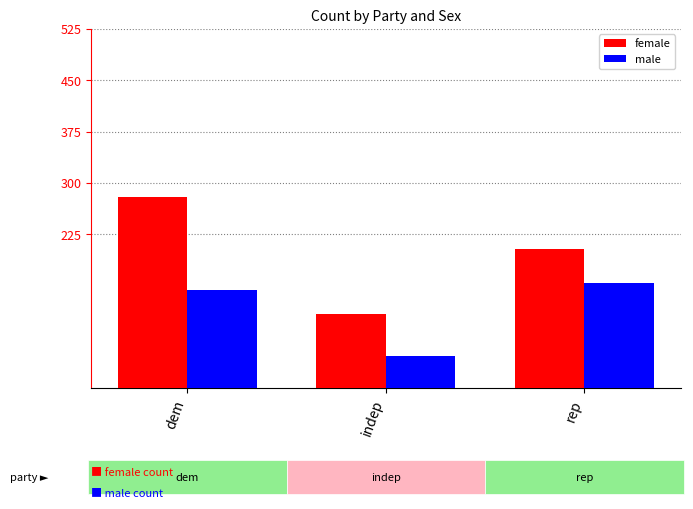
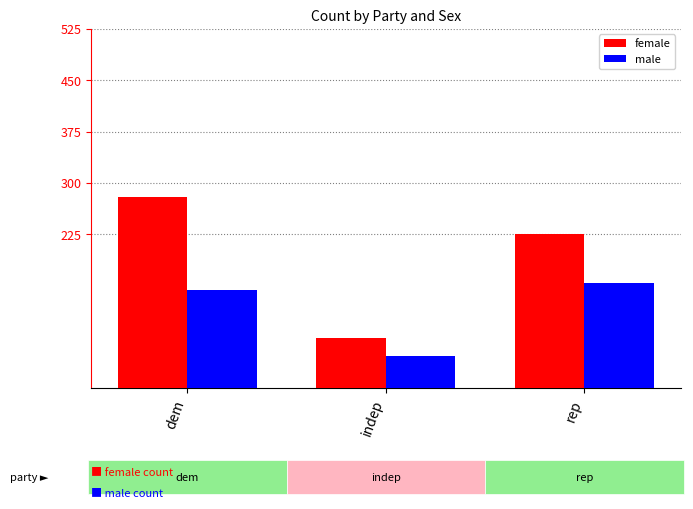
female, indep: 110 -> 70
female, rep: 200 -> 230
